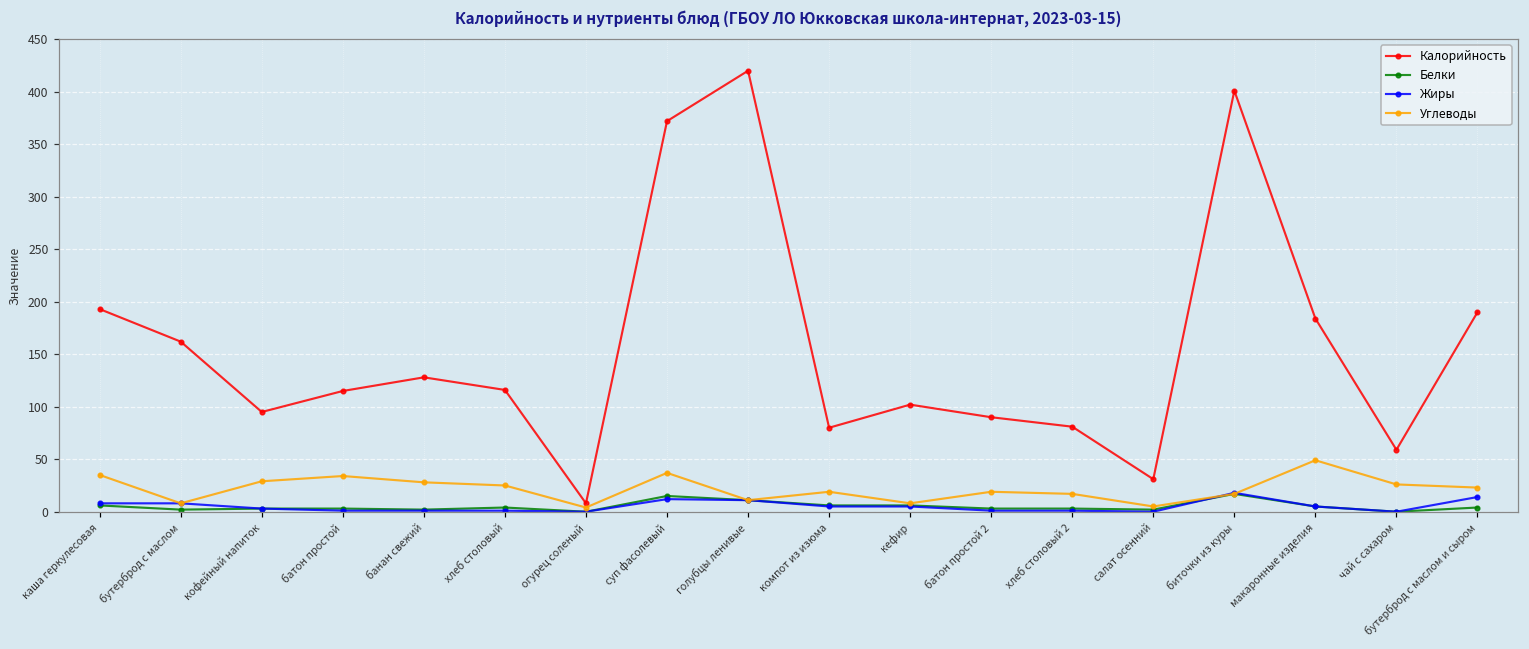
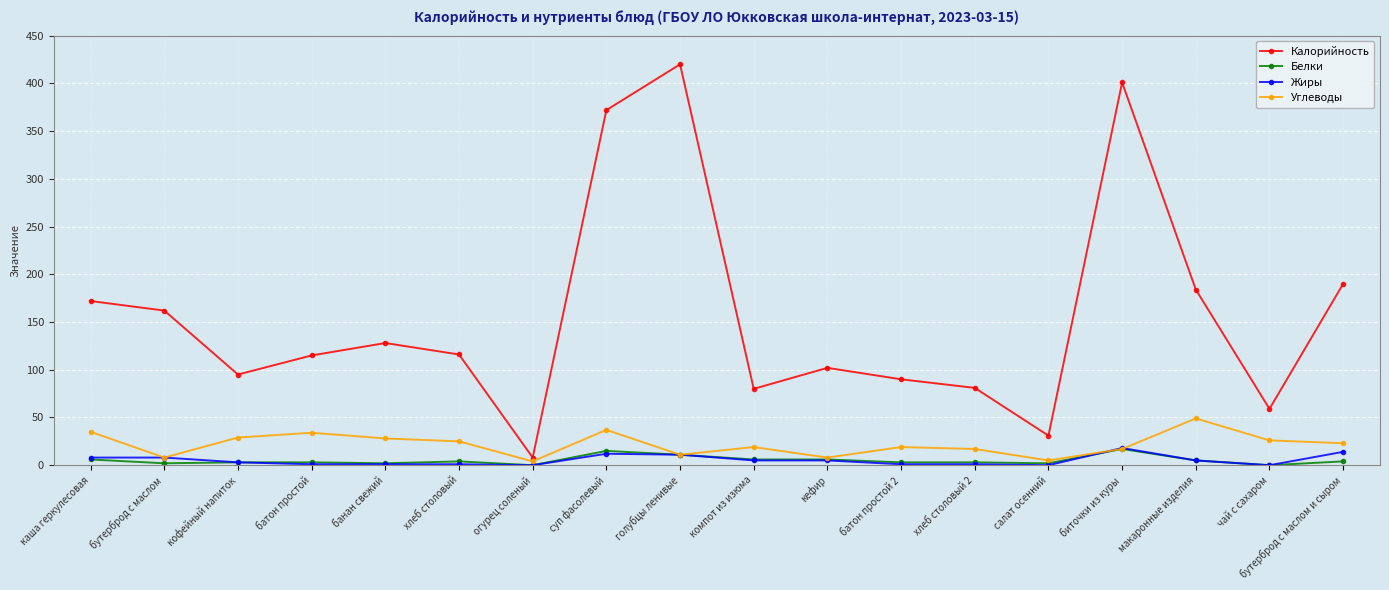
Калорийность, каша геркулесовая: 190 -> 170
